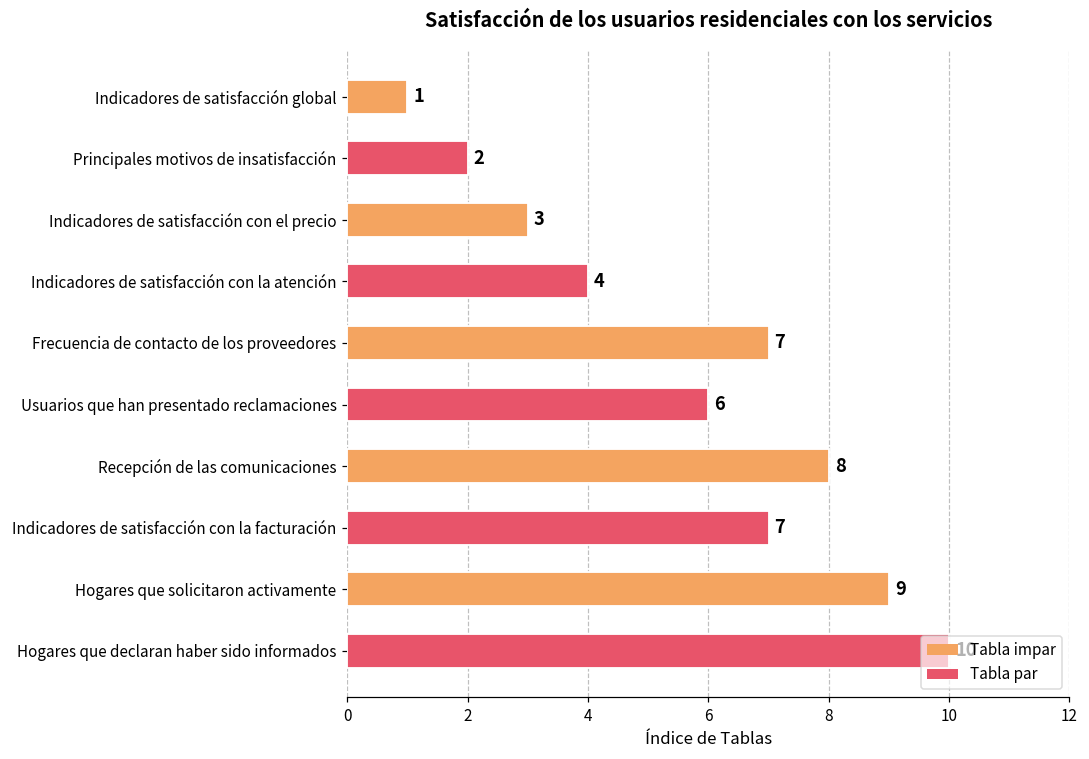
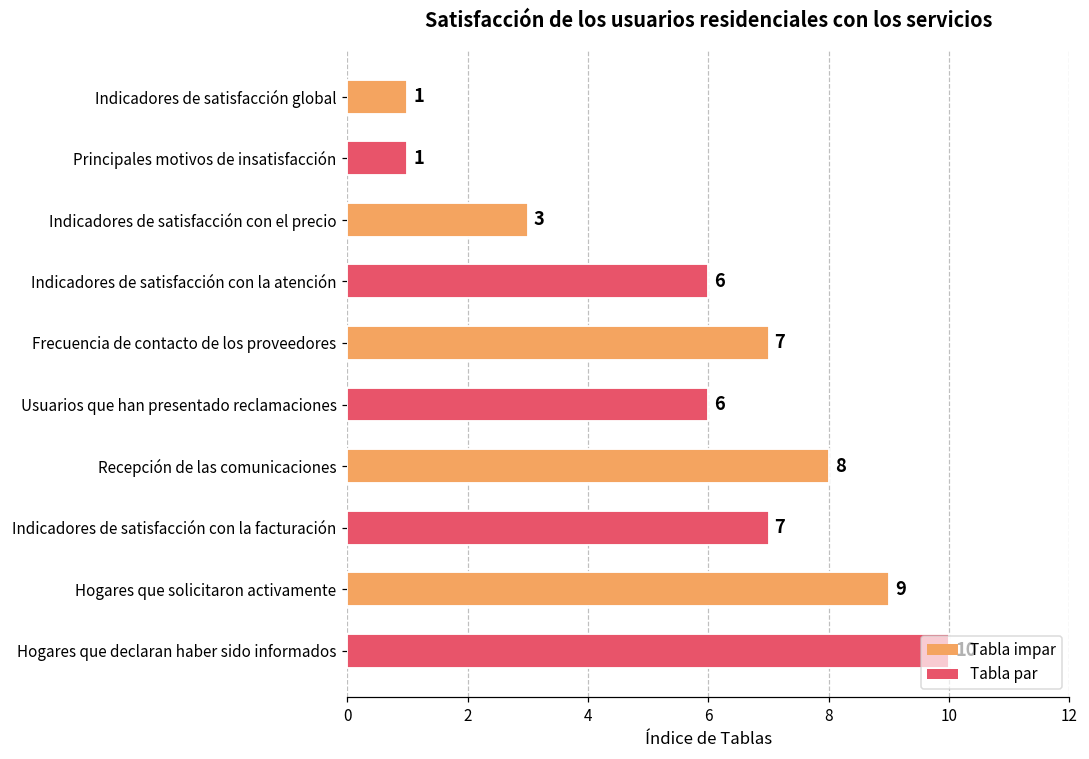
Principales motivos de insatisfacción: 2 -> 1
Indicadores de satisfacción con la atención: 4 -> 6
